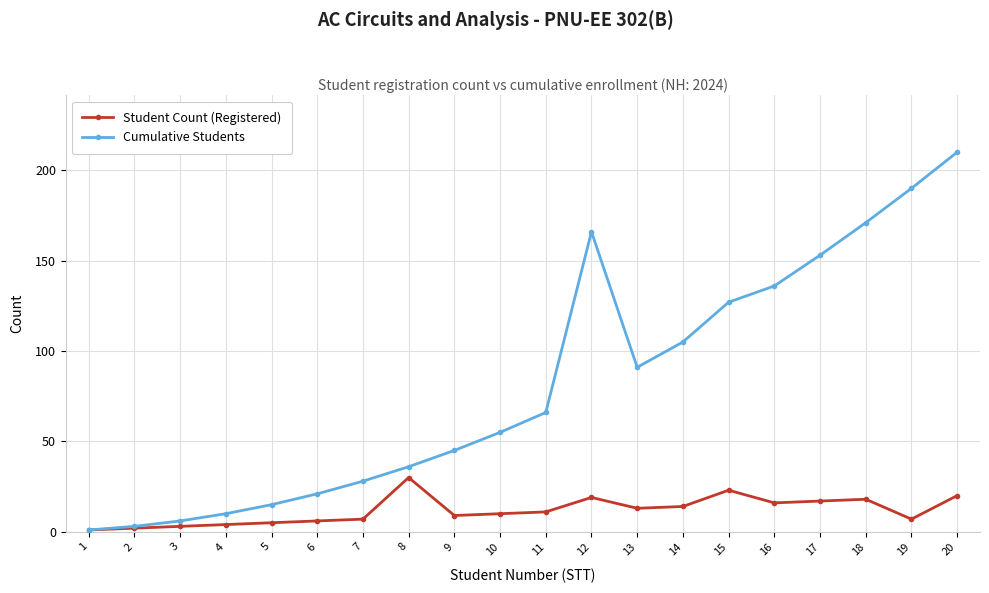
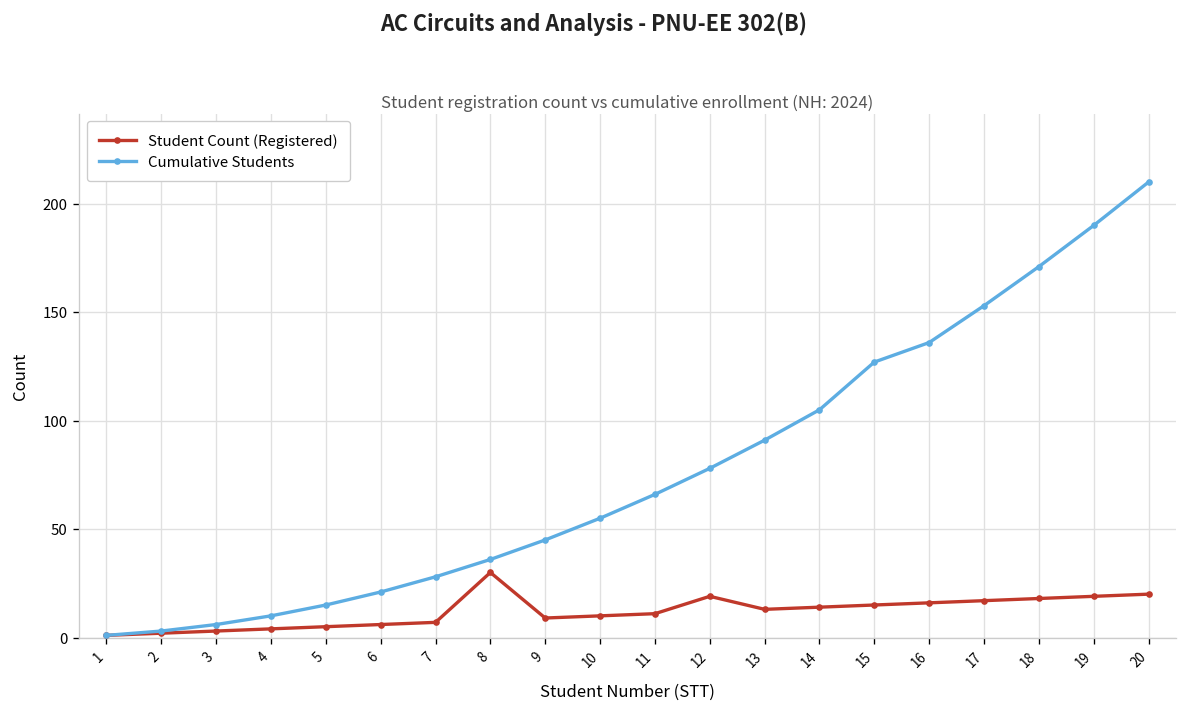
Cumulative Students, 12: 166 -> 78
Student Count (Registered), 15: 23 -> 15
Student Count (Registered), 19: 7 -> 19
